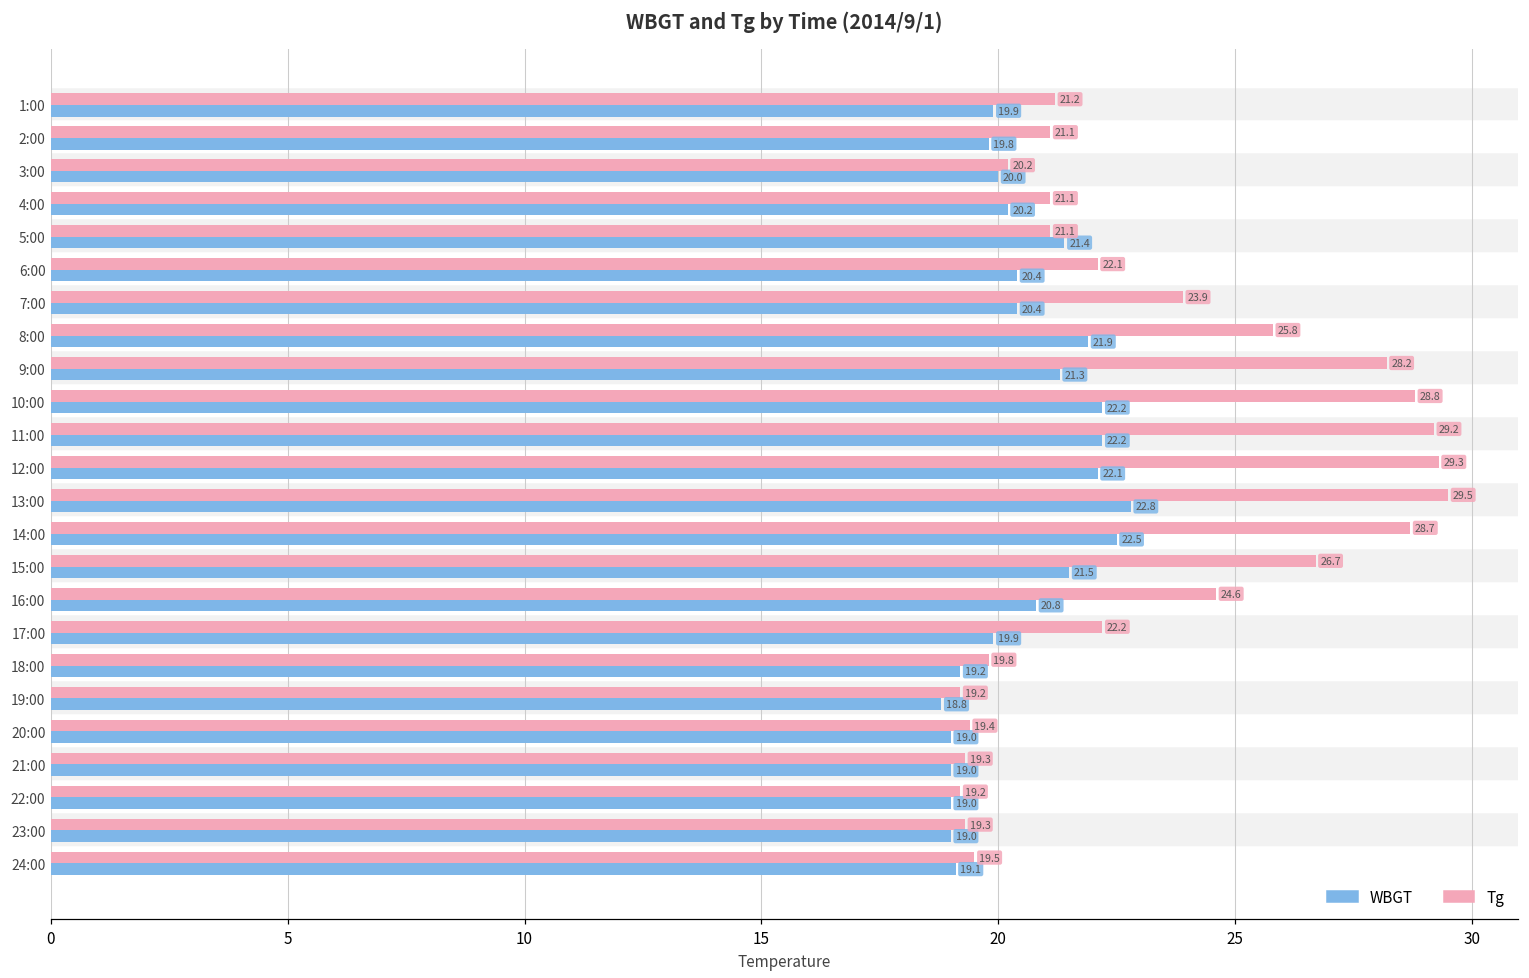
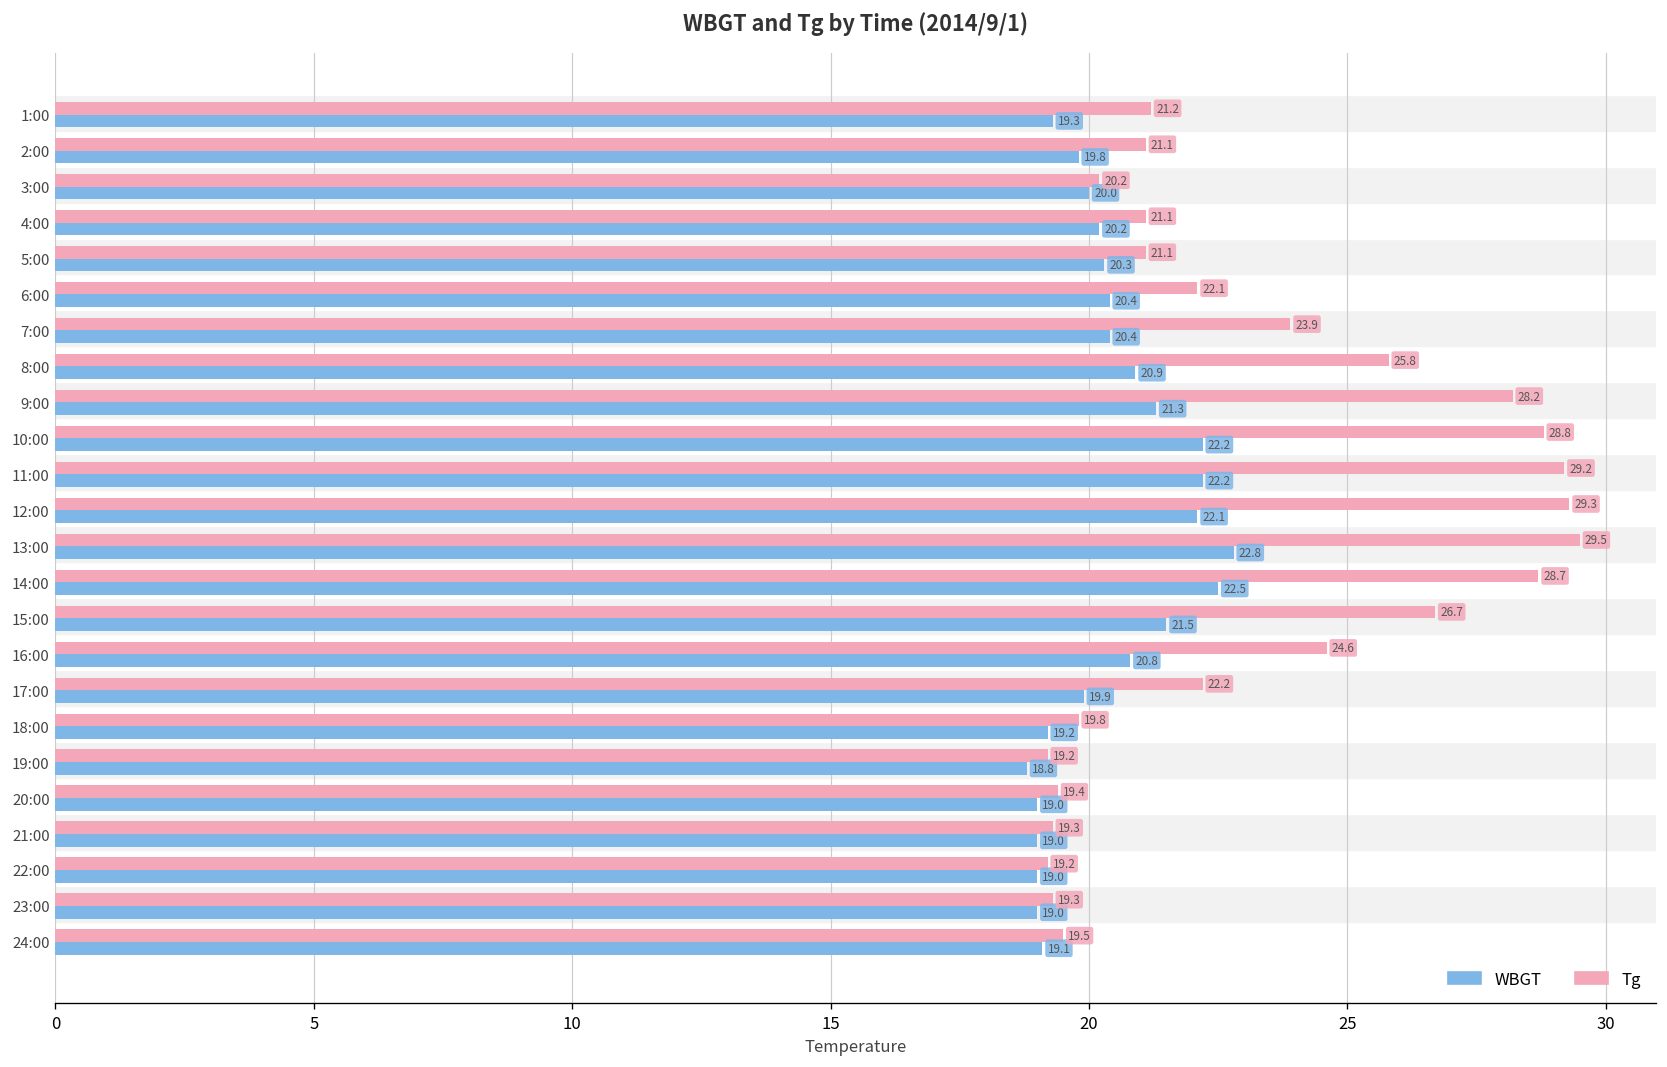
WBGT, 1:00: 19.9 -> 19.3
WBGT, 5:00: 21.4 -> 20.3
WBGT, 8:00: 21.9 -> 20.9
